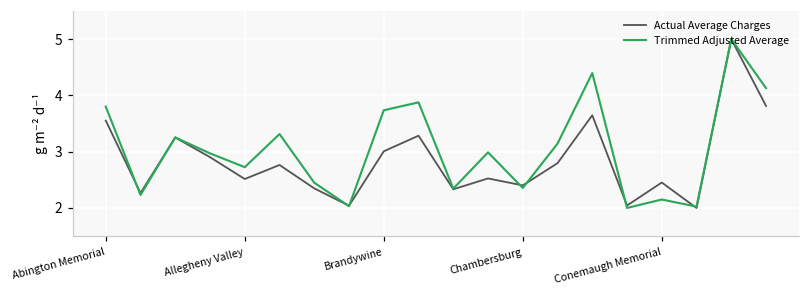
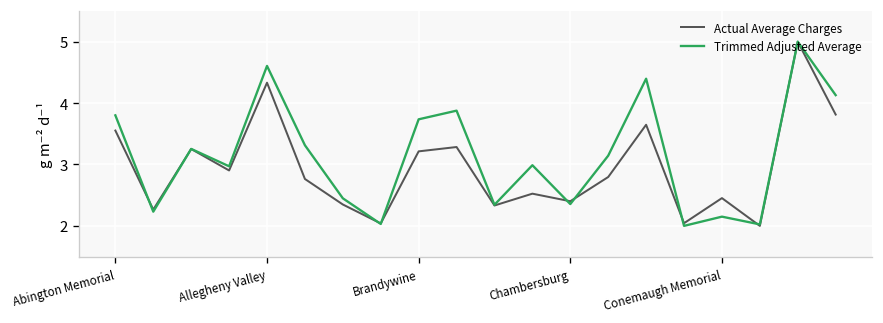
Actual Average Charges, Allegheny Valley: 2.5 -> 4.3
Trimmed Adjusted Average, Allegheny Valley: 2.7 -> 4.6
Actual Average Charges, Brandywine: 3.0 -> 3.2
